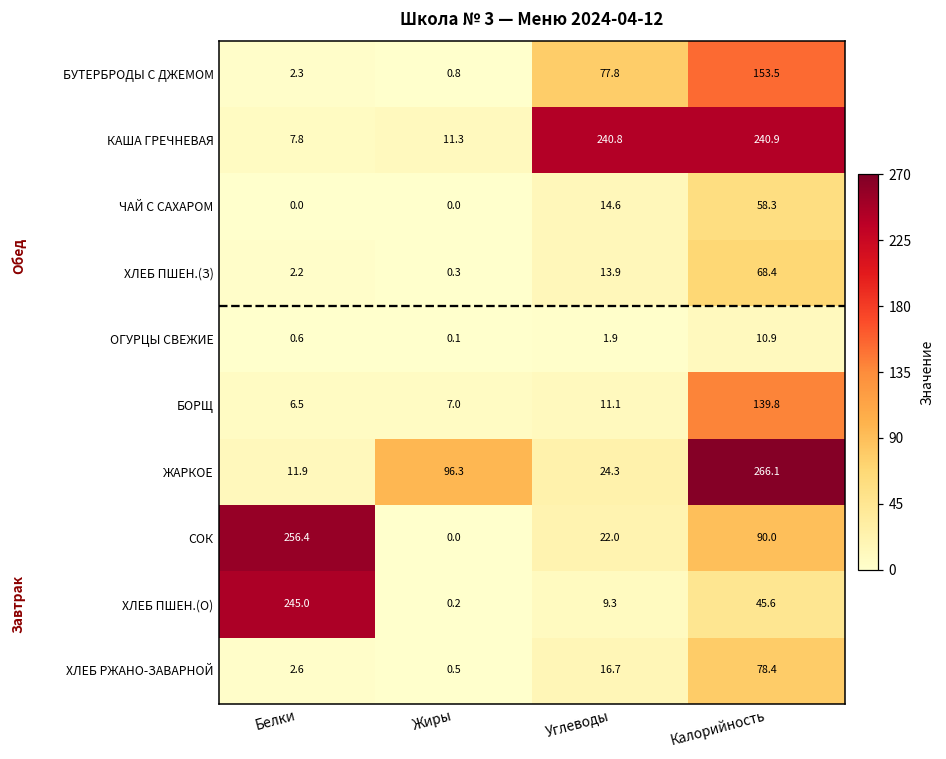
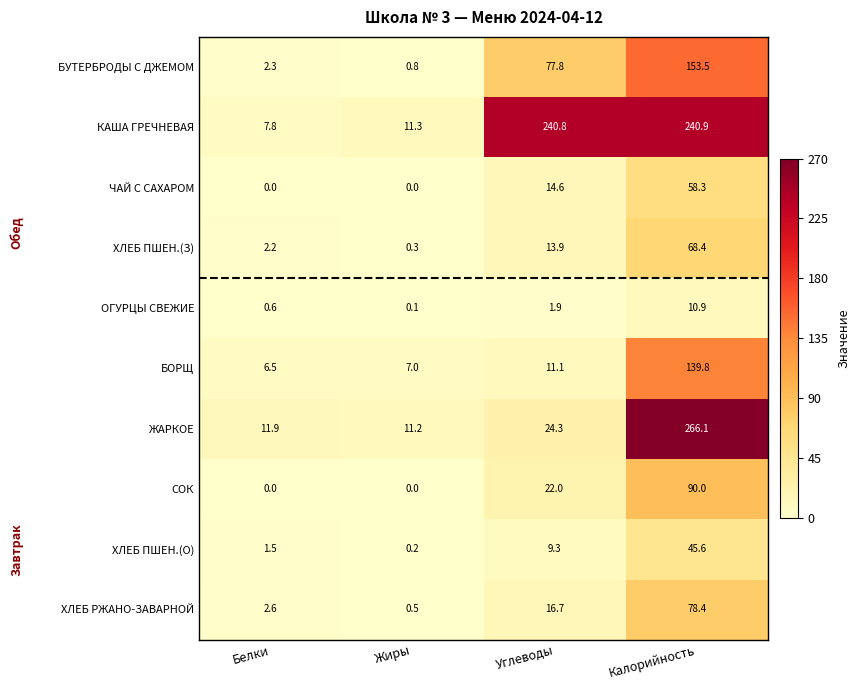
ЖАРКОЕ, Жиры: 96.3 -> 11.2
СОК, Белки: 256.4 -> 0.0
ХЛЕБ ПШЕН.(О), Белки: 245.0 -> 1.5
